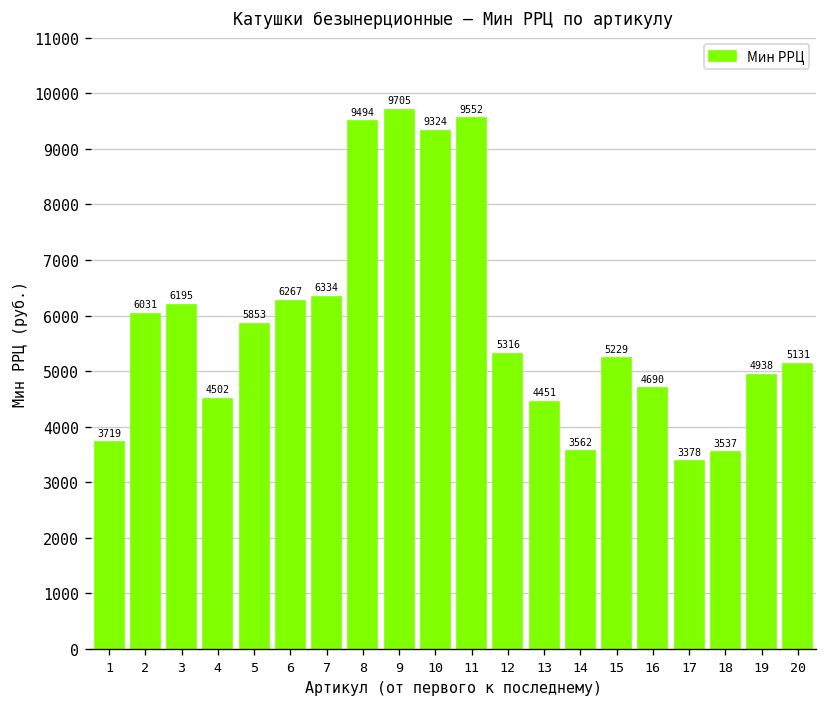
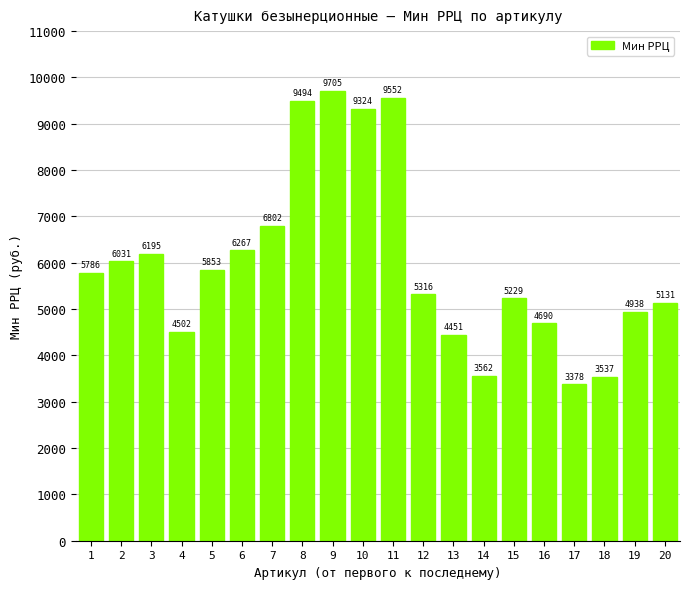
1: 3719 -> 5786
7: 6334 -> 6802
